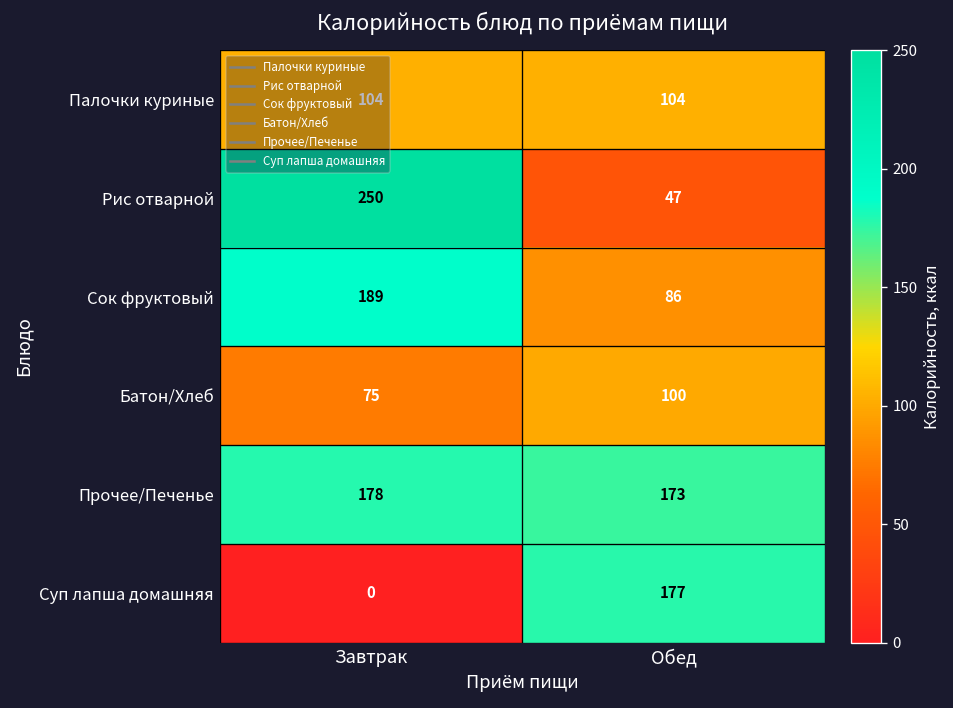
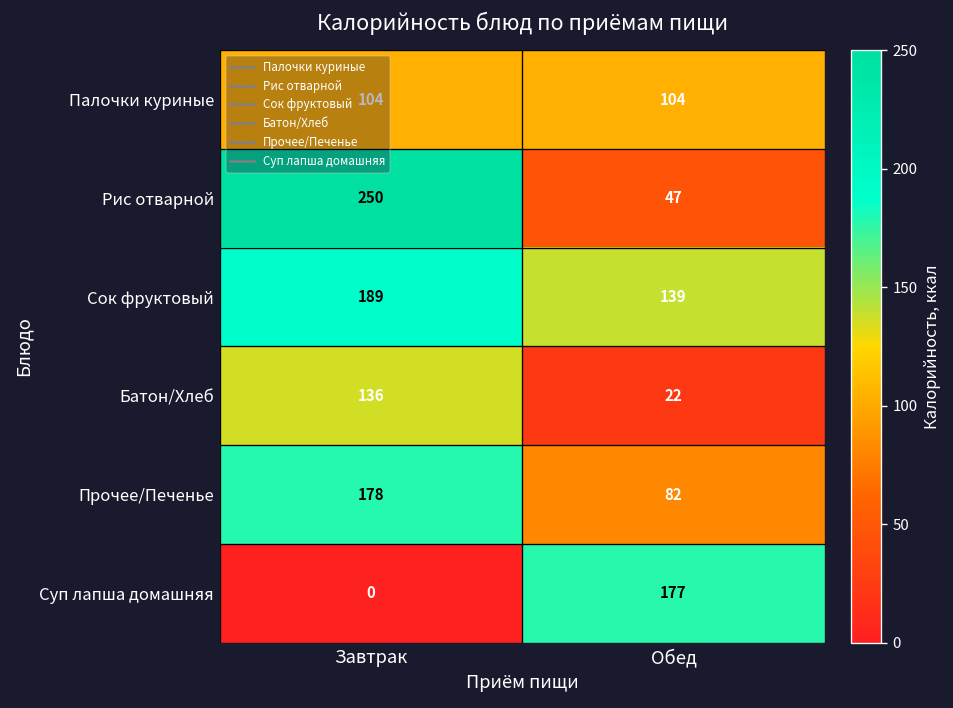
Сок фруктовый, Обед: 86 -> 139
Батон/Хлеб, Завтрак: 75 -> 136
Батон/Хлеб, Обед: 100 -> 22
Прочее/Печенье, Обед: 173 -> 82
